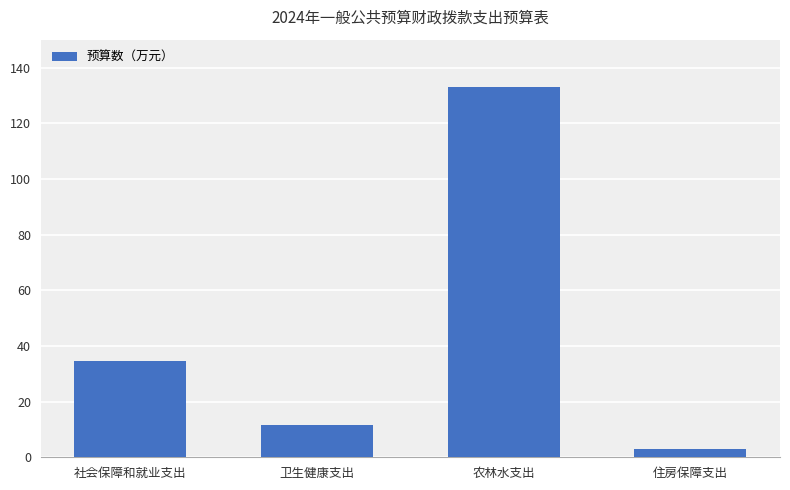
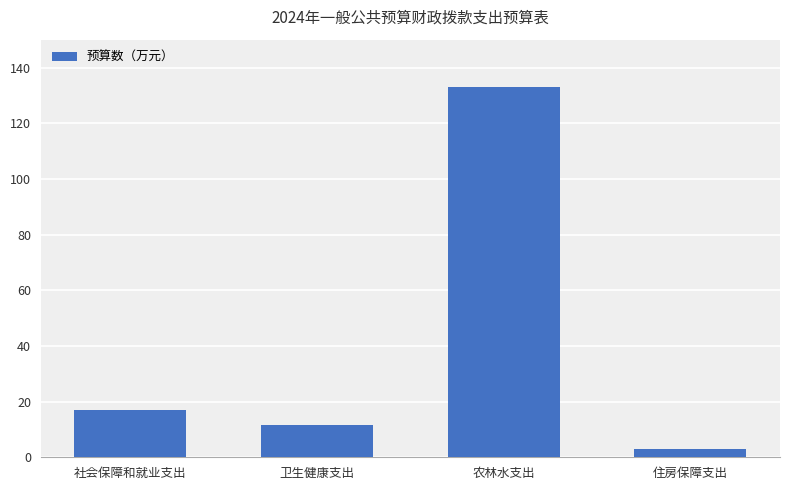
社会保障和就业支出: 35 -> 17
